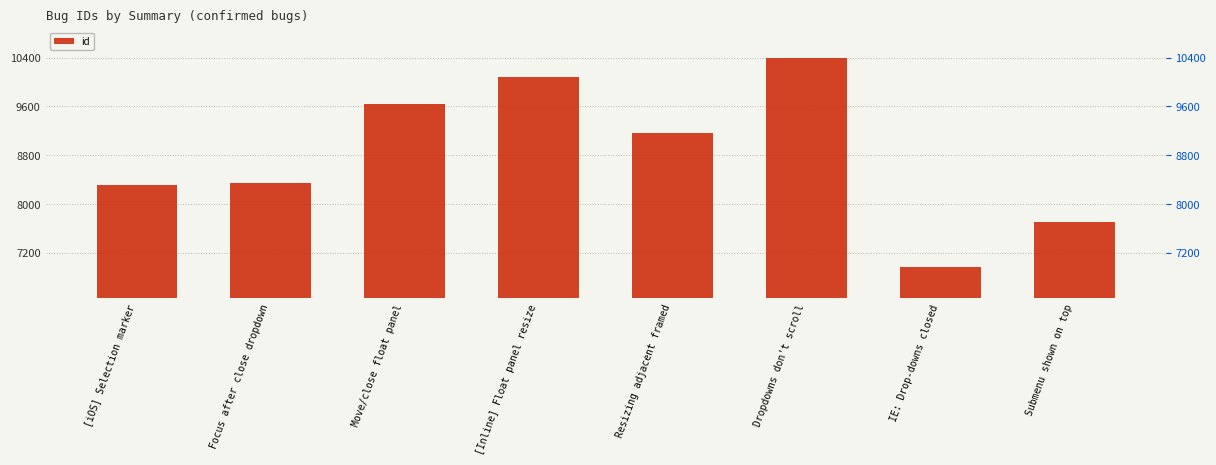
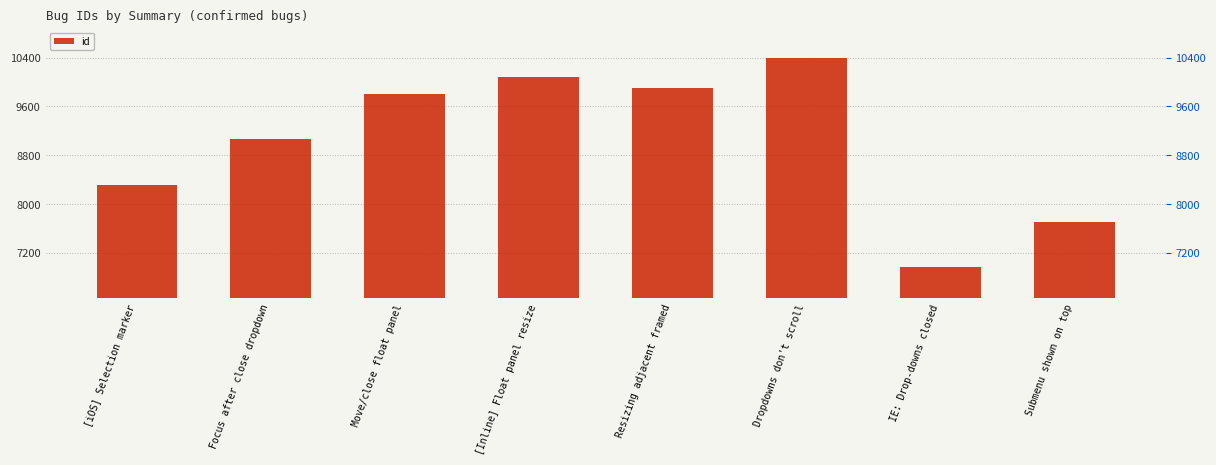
Focus after close dropdown: 8300 -> 9100
Move/close float panel: 9600 -> 9800
Resizing adjacent framed: 9200 -> 9900
